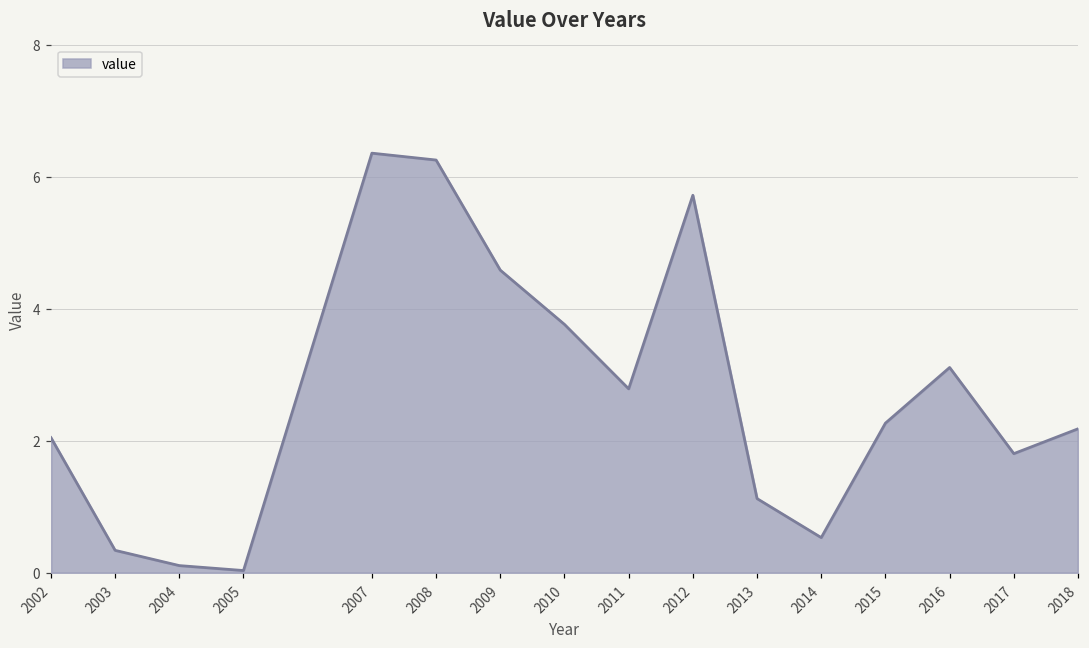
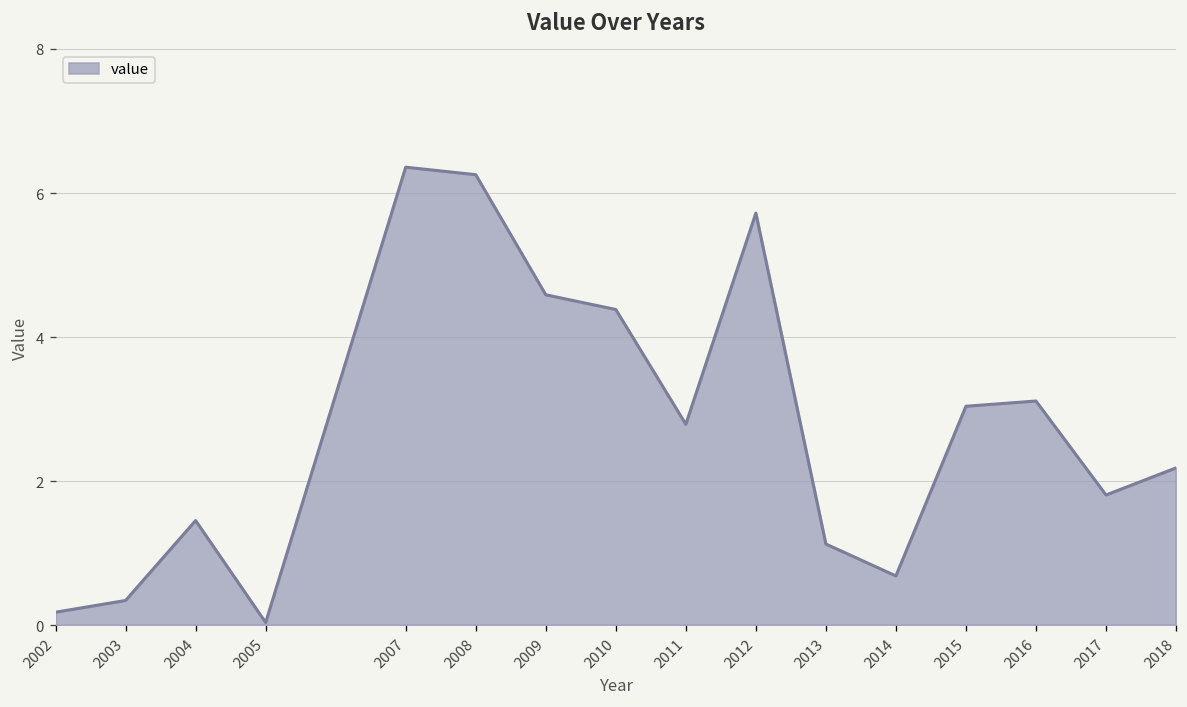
2002: 2.1 -> 0.2
2004: 0.1 -> 1.5
2010: 3.8 -> 4.4
2014: 0.5 -> 0.7
2015: 2.3 -> 3.0
